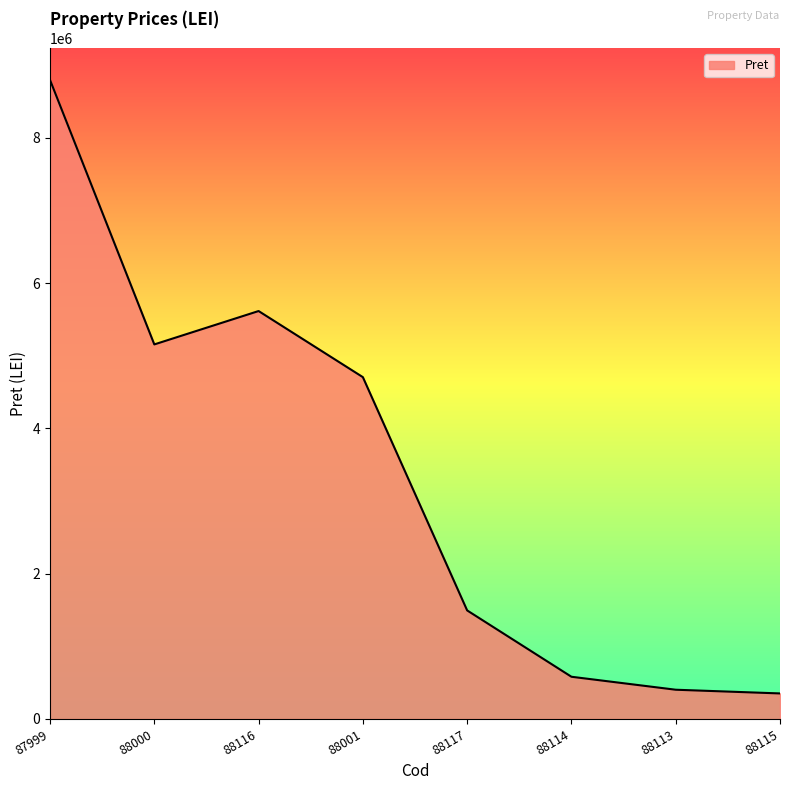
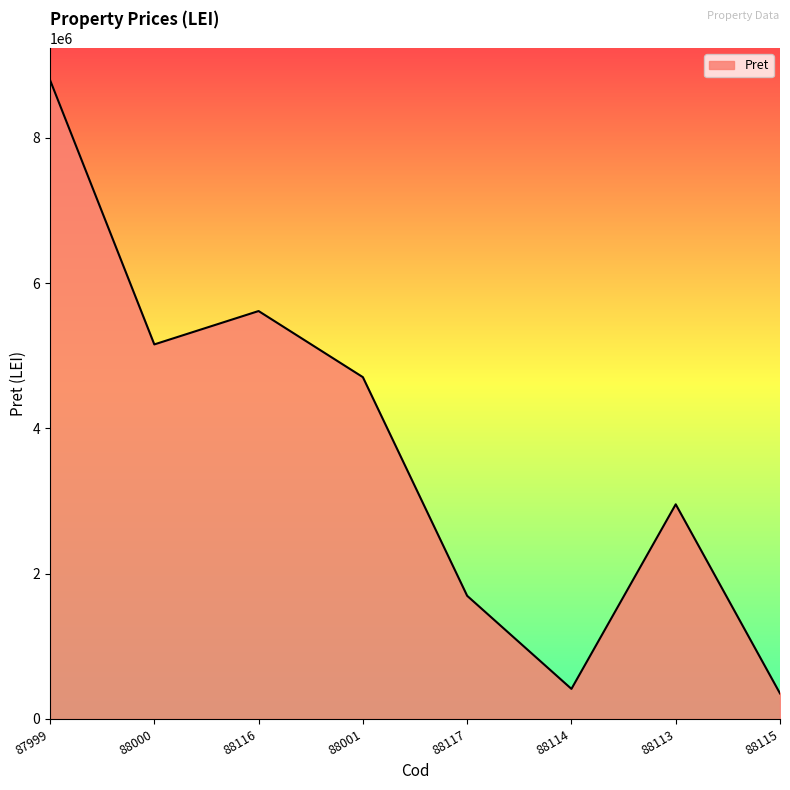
88117: 1500000 -> 1700000
88114: 600000 -> 400000
88113: 400000 -> 3000000
